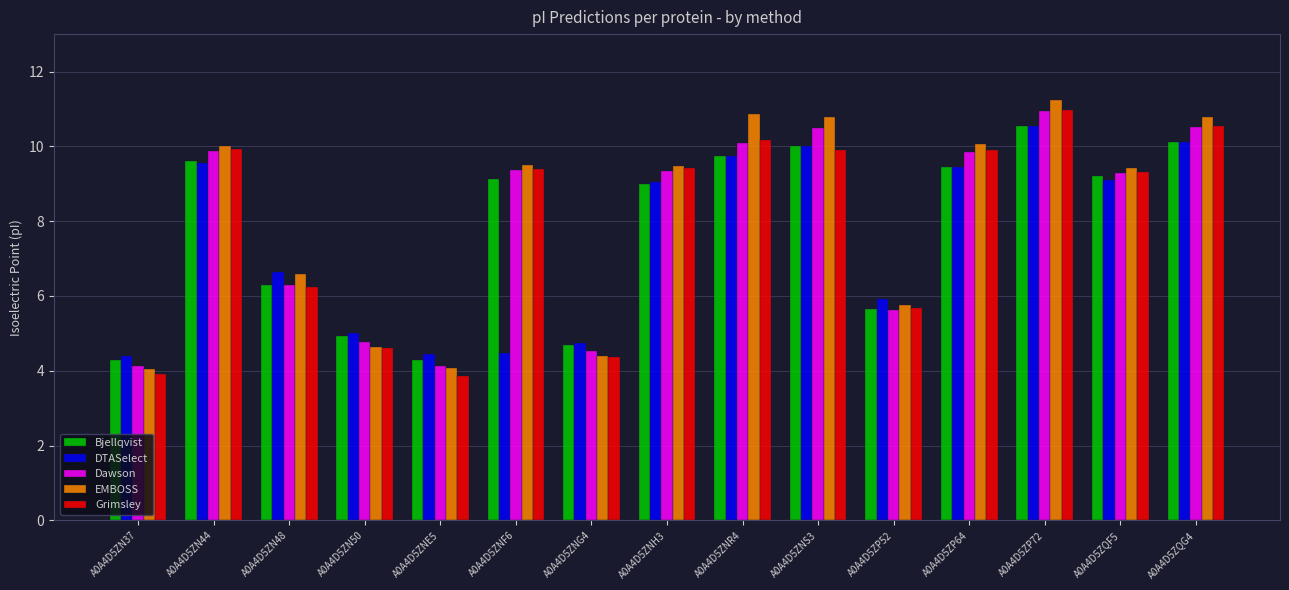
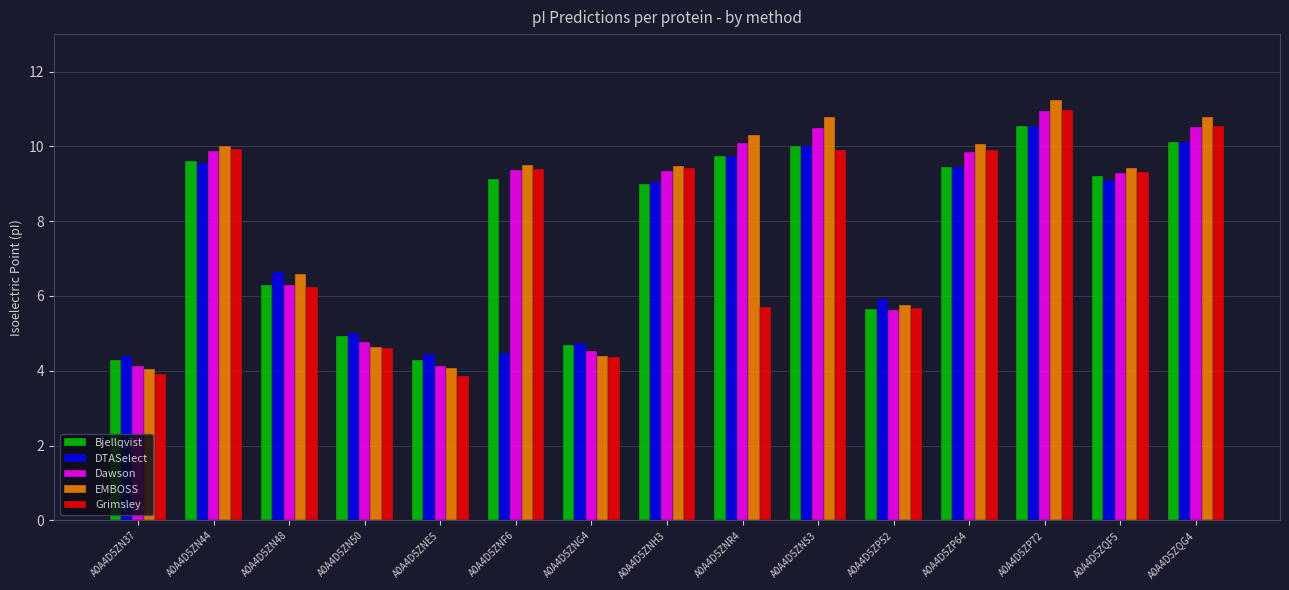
EMBOSS, A0A4D5ZNR4: 10.9 -> 10.3
Grimsley, A0A4D5ZNR4: 10.2 -> 5.7
